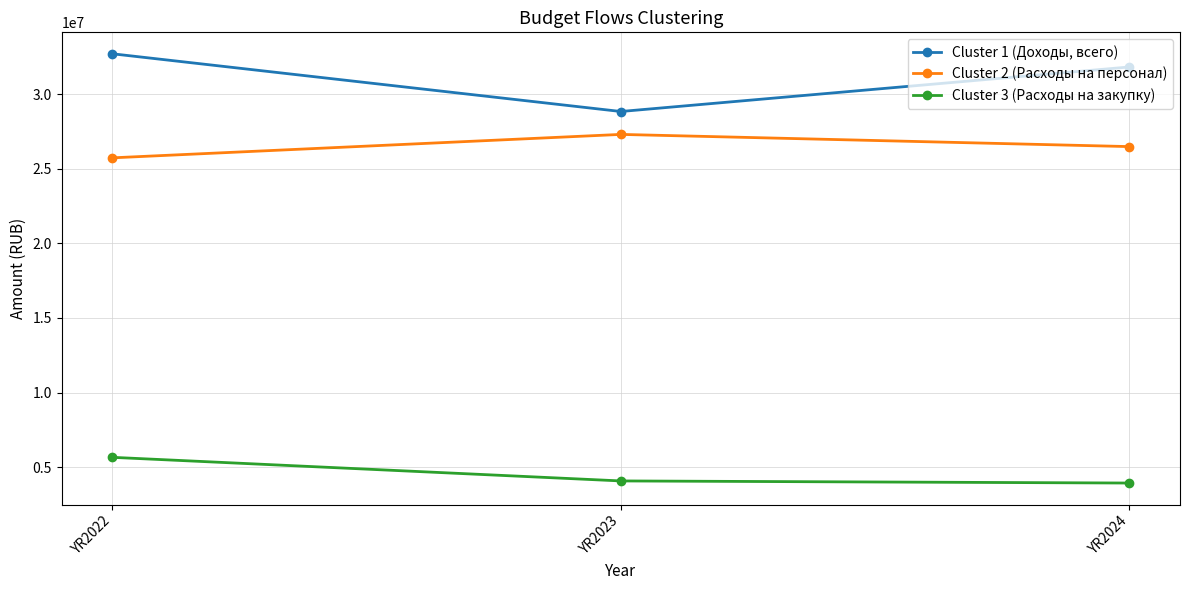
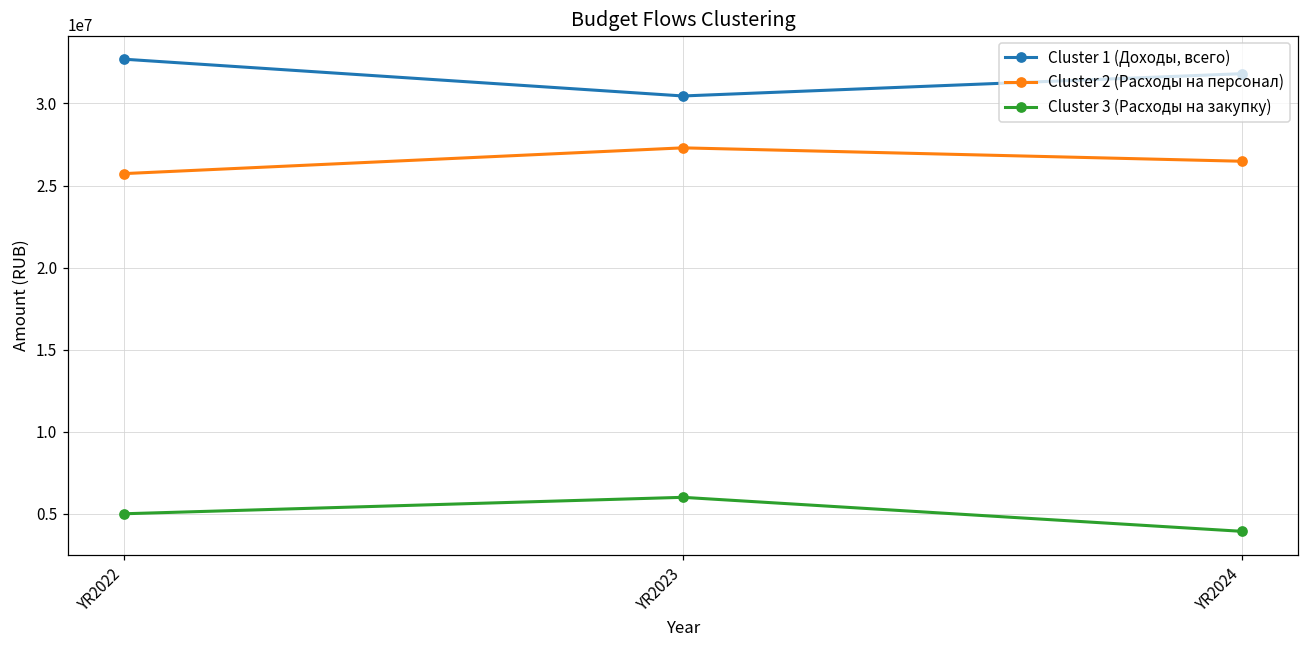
Cluster 3 (Расходы на закупку), YR2022: 5700000 -> 5000000
Cluster 1 (Доходы, всего), YR2023: 28800000 -> 30500000
Cluster 3 (Расходы на закупку), YR2023: 4100000 -> 6000000
